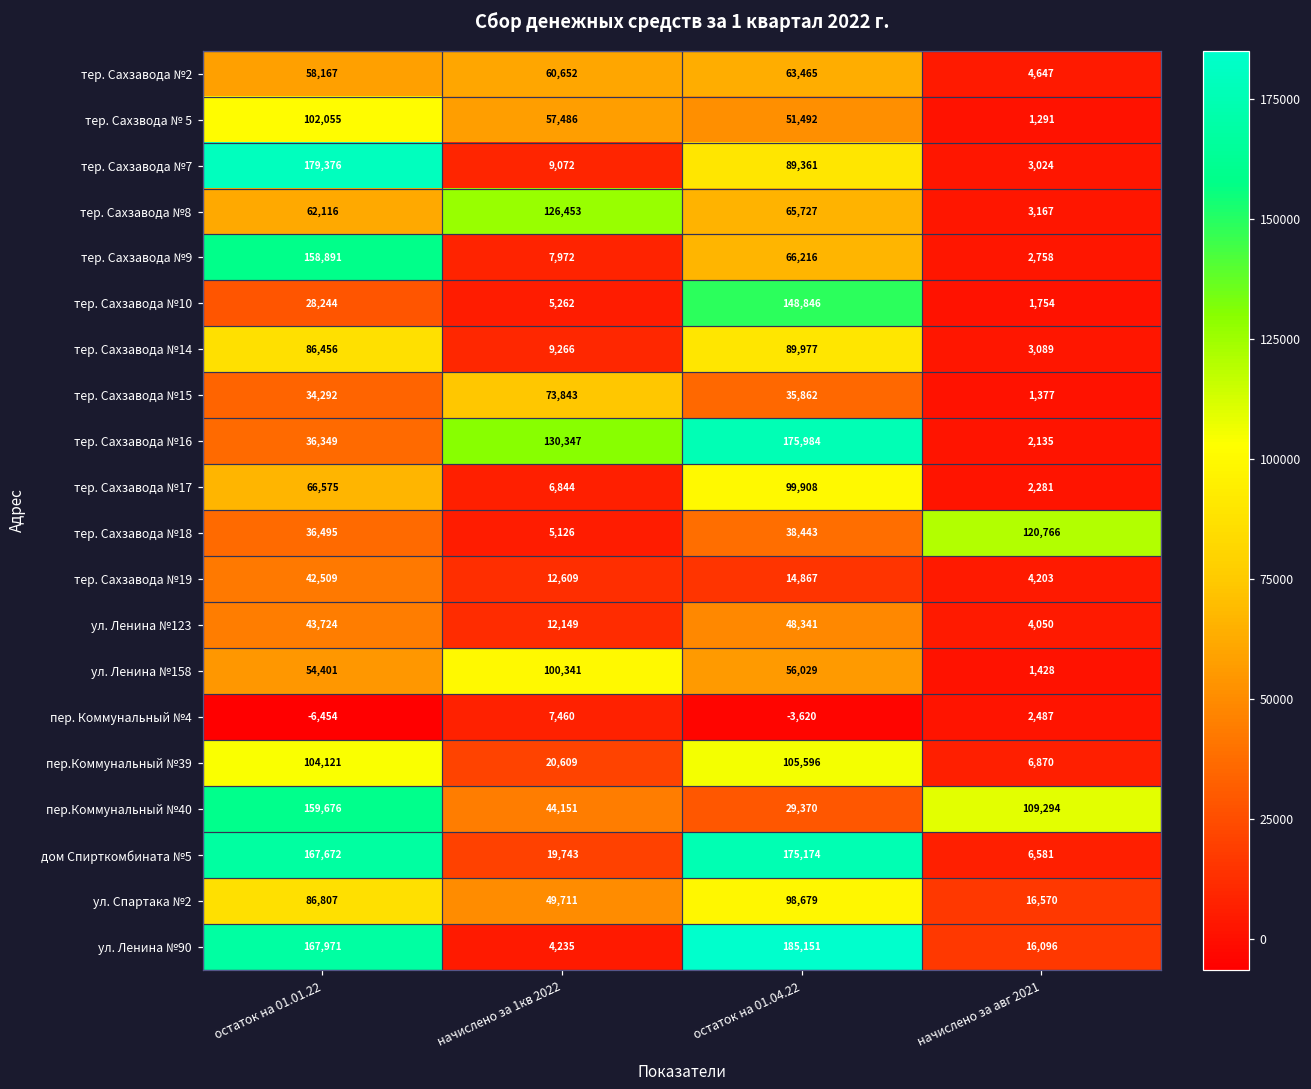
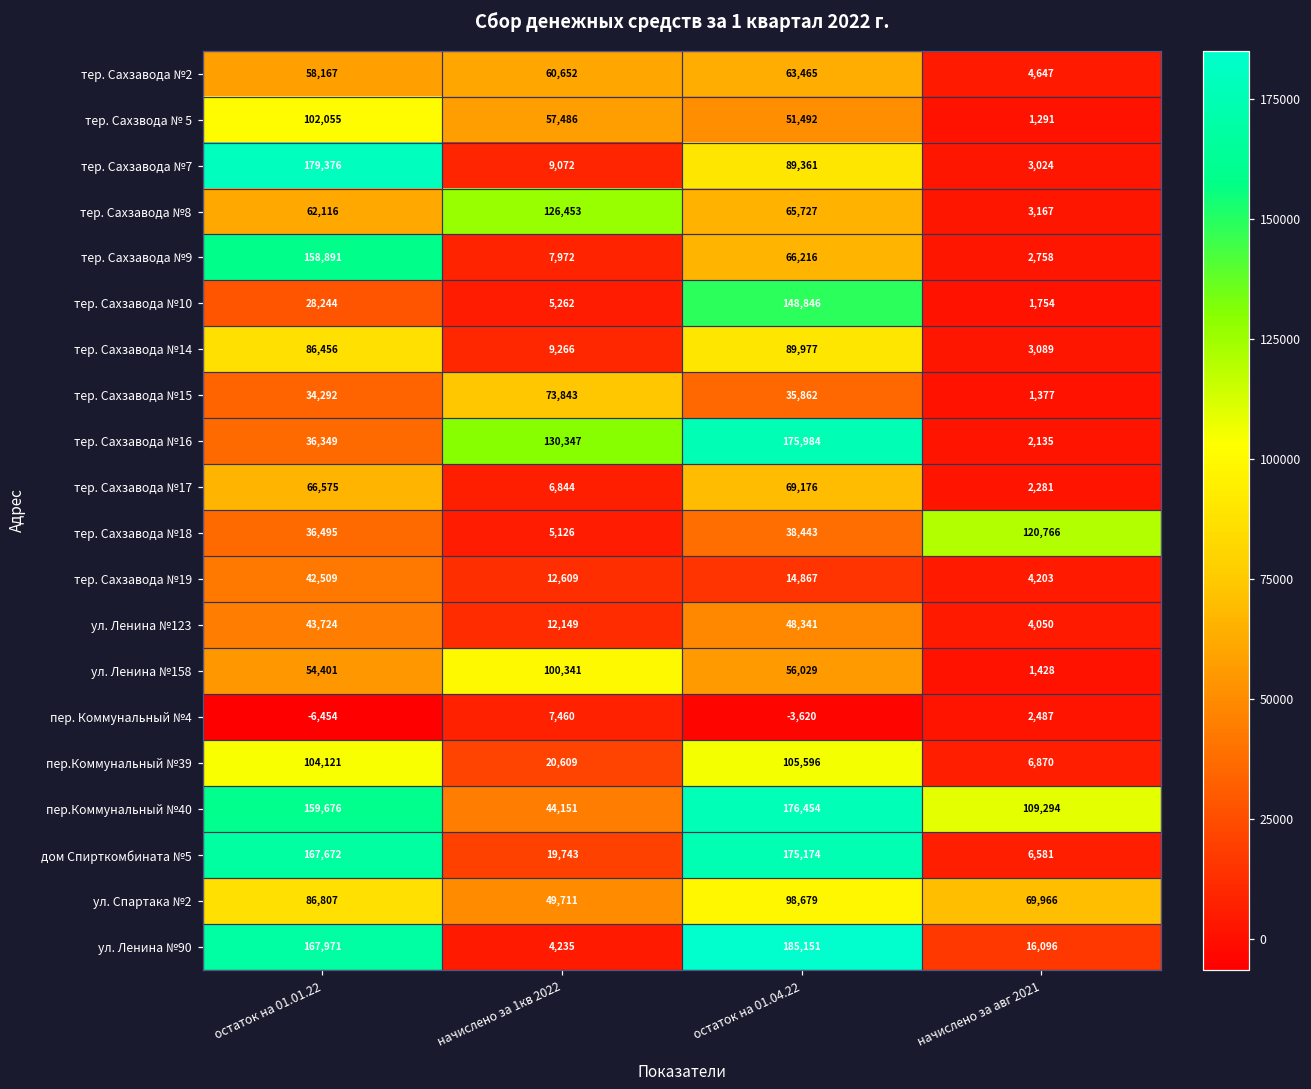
тер. Сахзавода №17, остаток на 01.04.22: 99,908 -> 69,176
пер.Коммунальный №40, остаток на 01.04.22: 29,370 -> 176,454
ул. Спартака №2, начислено за авг 2021: 16,570 -> 69,966
